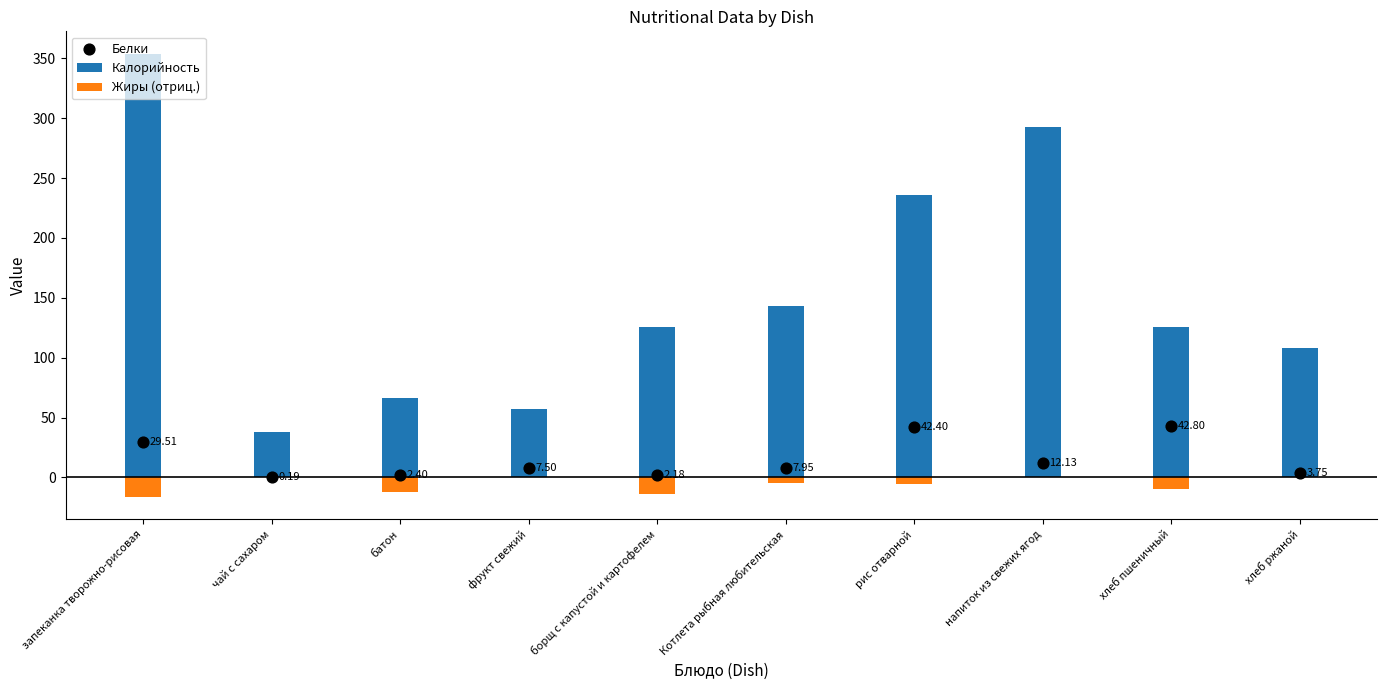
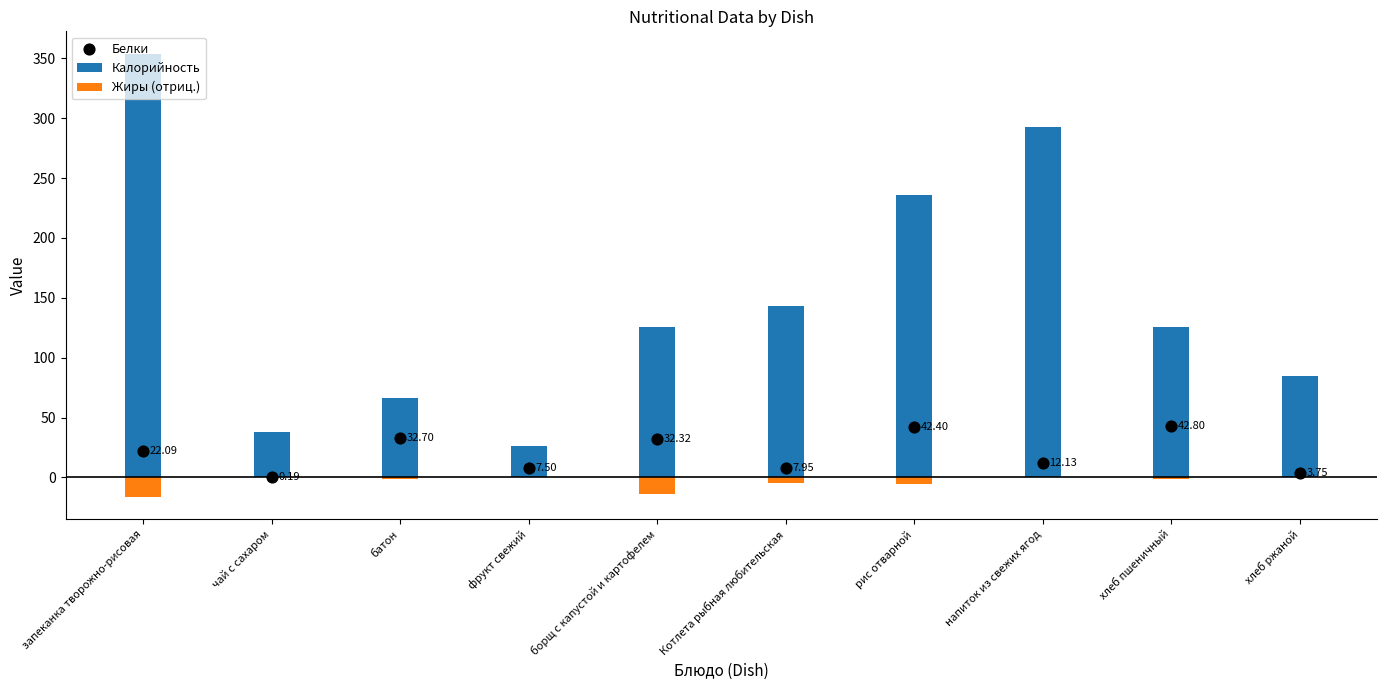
Белки, запеканка творожно-рисовая: 29.51 -> 22.09
Жиры (отриц.), батон: -13 -> -1
Белки, батон: 2.40 -> 32.70
Калорийность, фрукт свежий: 57 -> 26
Белки, борщ с капустой и картофелем: 2.18 -> 32.32
Жиры (отриц.), хлеб пшеничный: -10 -> -2
Калорийность, хлеб ржаной: 108 -> 85
